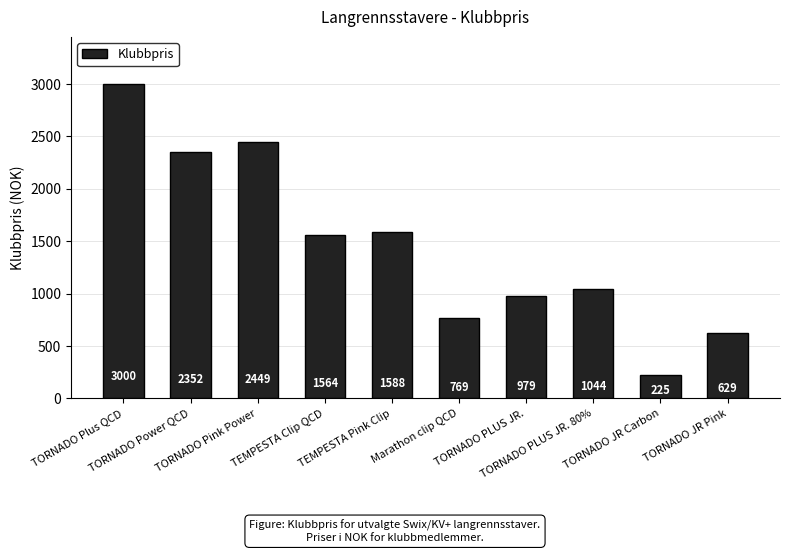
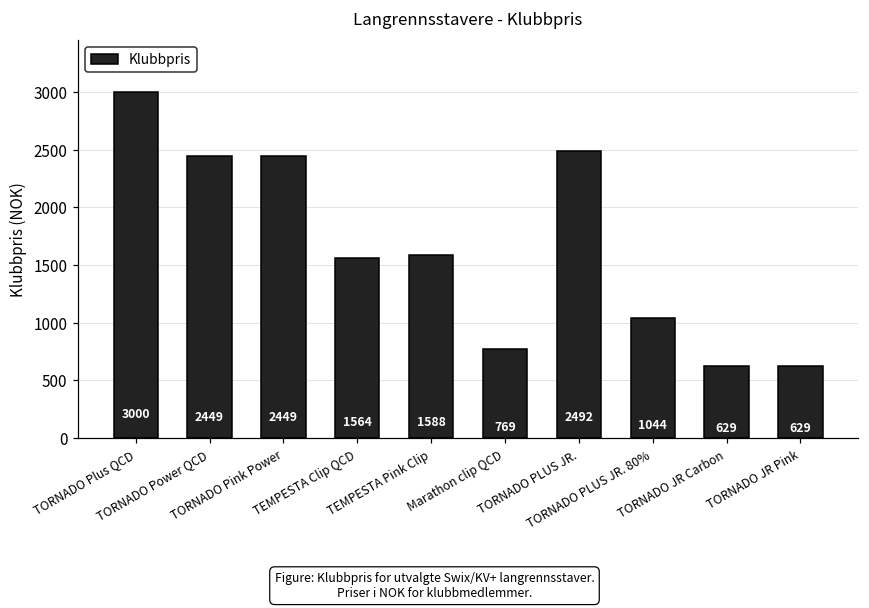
TORNADO Power QCD: 2352 -> 2449
TORNADO PLUS JR.: 979 -> 2492
TORNADO JR Carbon: 225 -> 629
